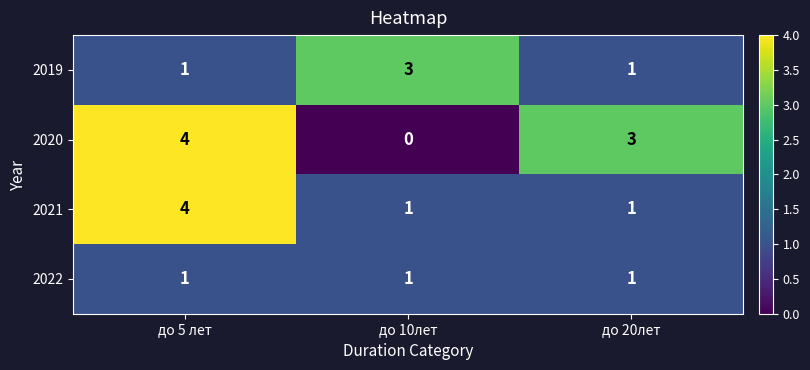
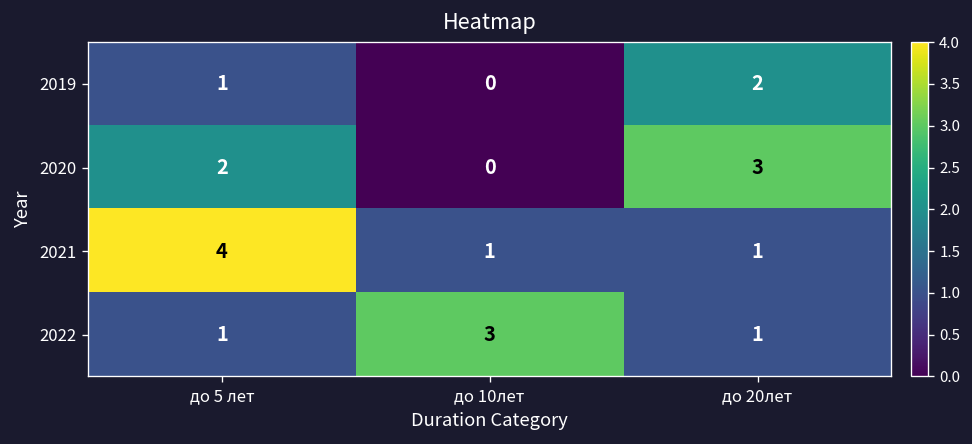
2019, до 10лет: 3 -> 0
2019, до 20лет: 1 -> 2
2020, до 5 лет: 4 -> 2
2022, до 10лет: 1 -> 3
